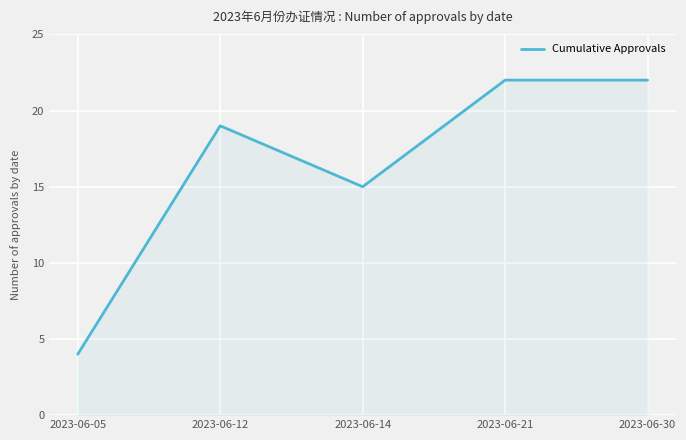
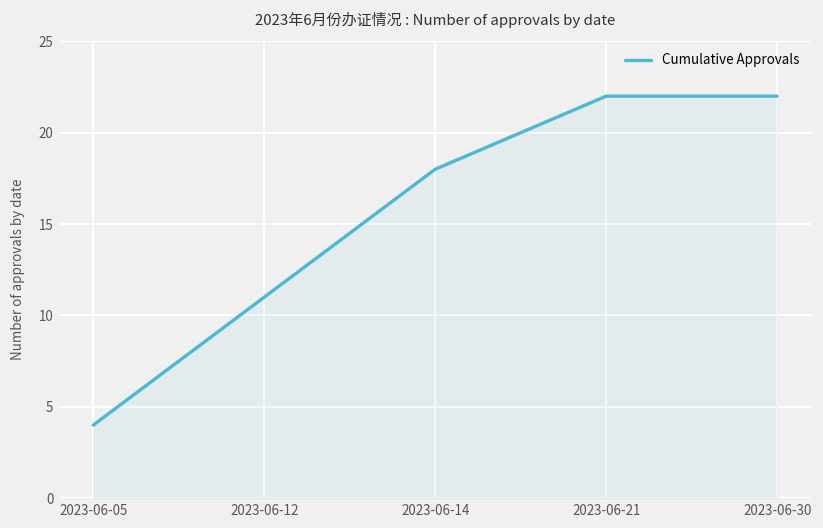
2023-06-12: 19 -> 11
2023-06-14: 15 -> 18
